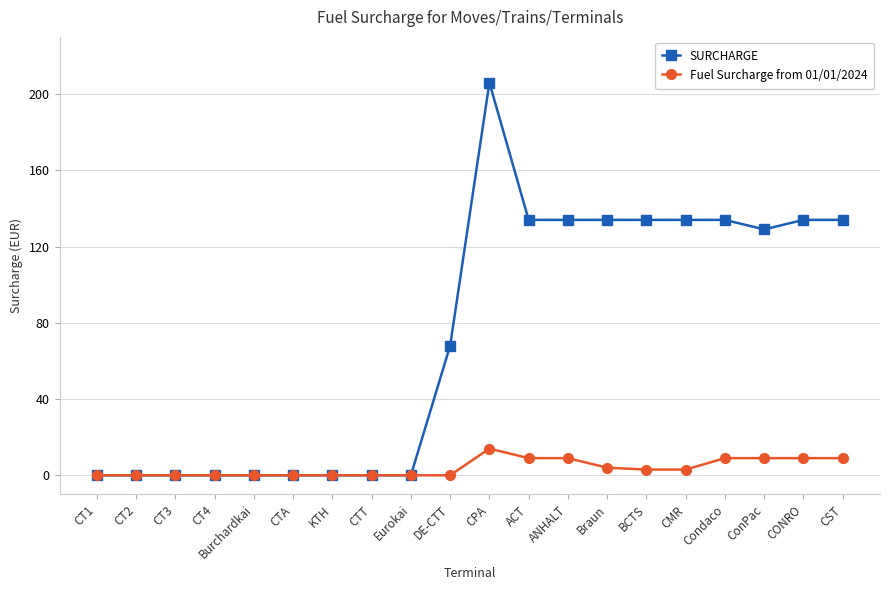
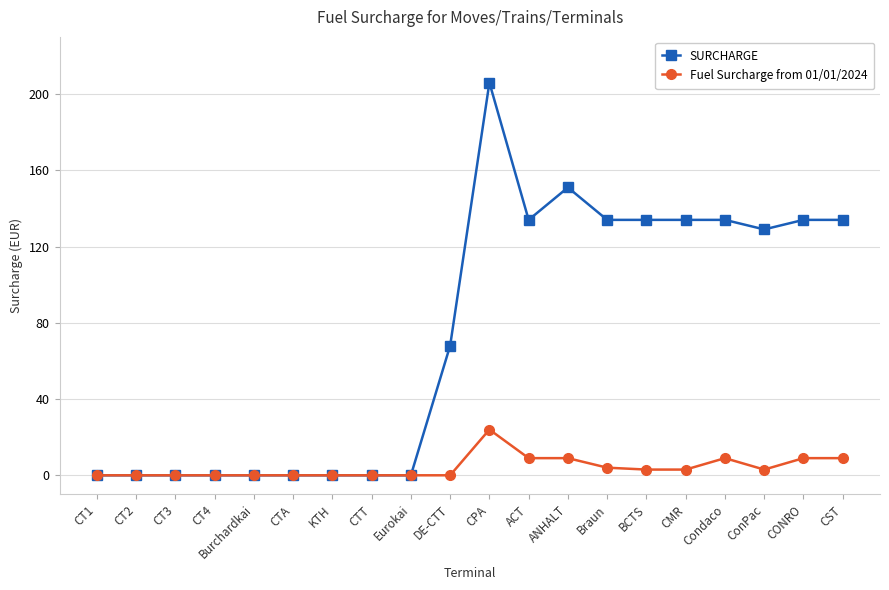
Fuel Surcharge from 01/01/2024, CPA: 14 -> 24
SURCHARGE, ANHALT: 134 -> 151
Fuel Surcharge from 01/01/2024, ConPac: 9 -> 3
